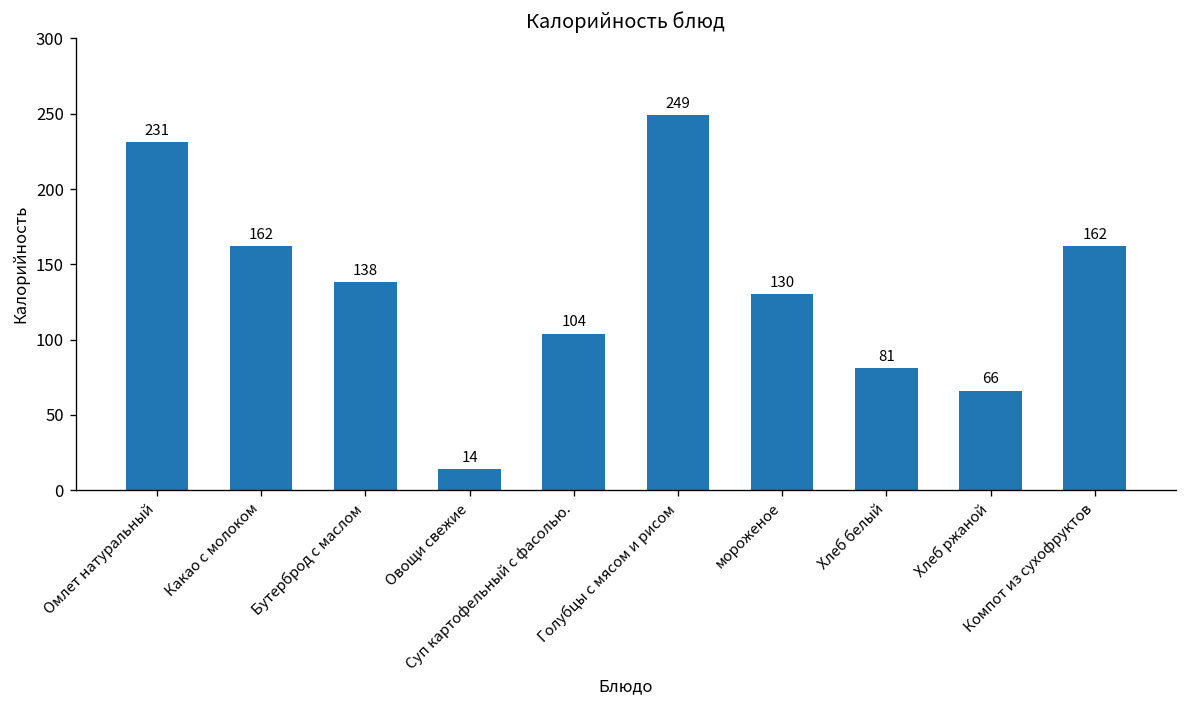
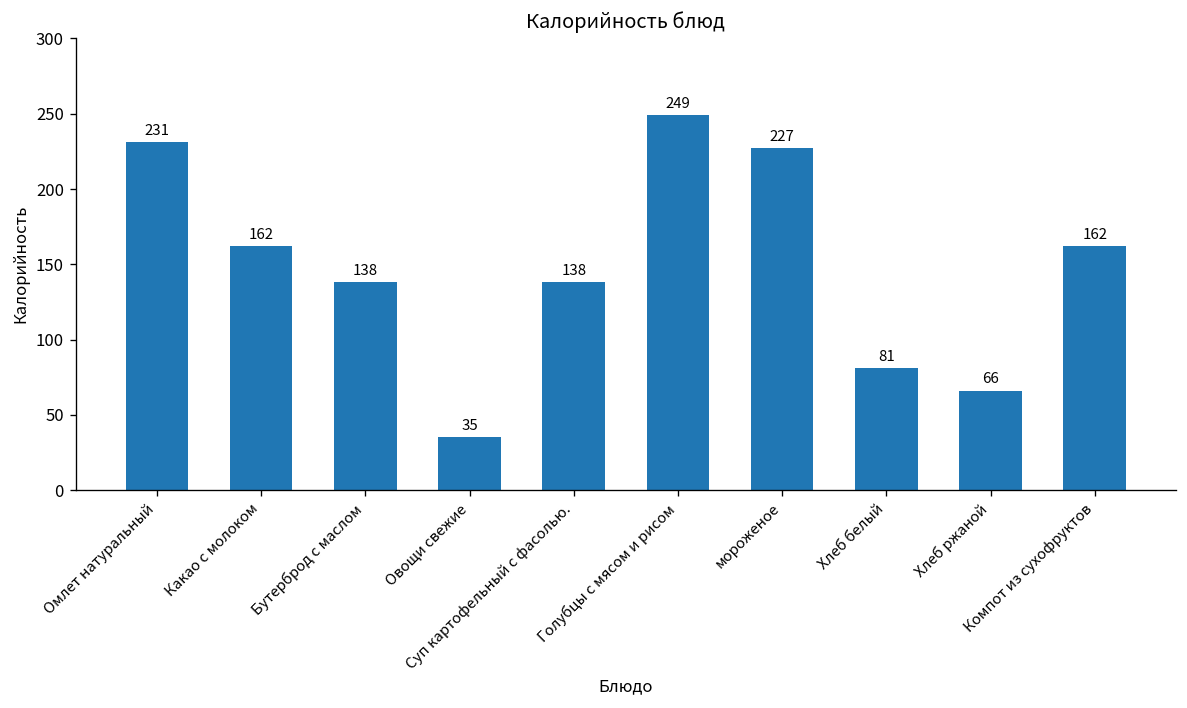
Овощи свежие: 14 -> 35
Суп картофельный с фасолью.: 104 -> 138
мороженое: 130 -> 227
